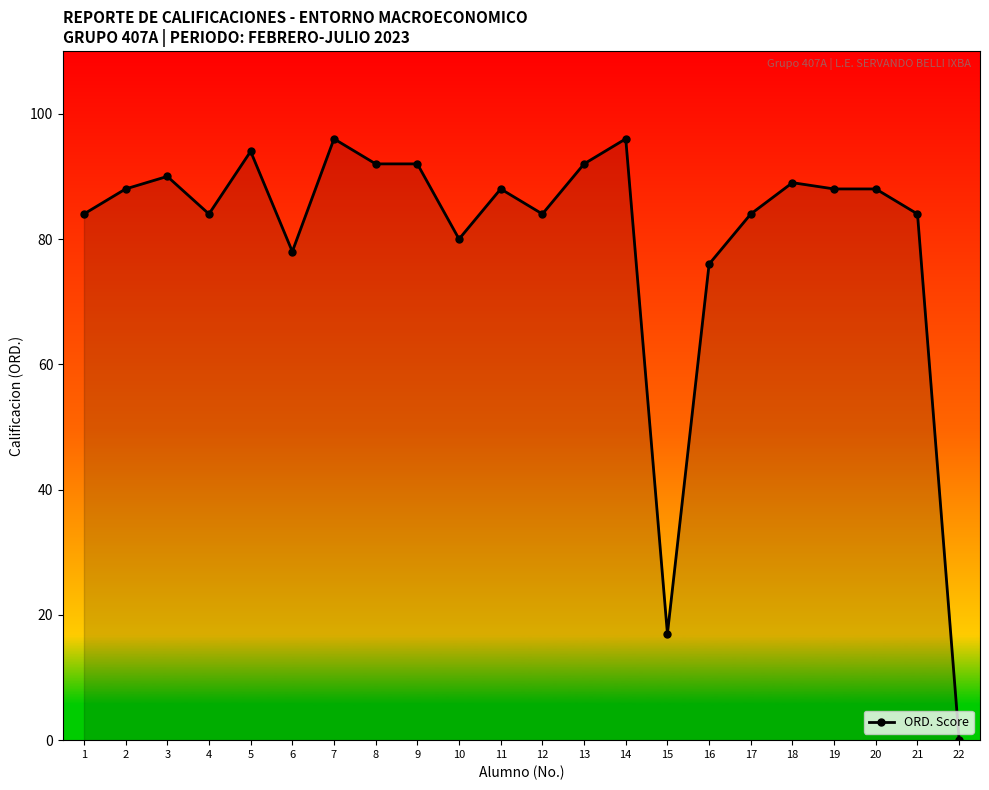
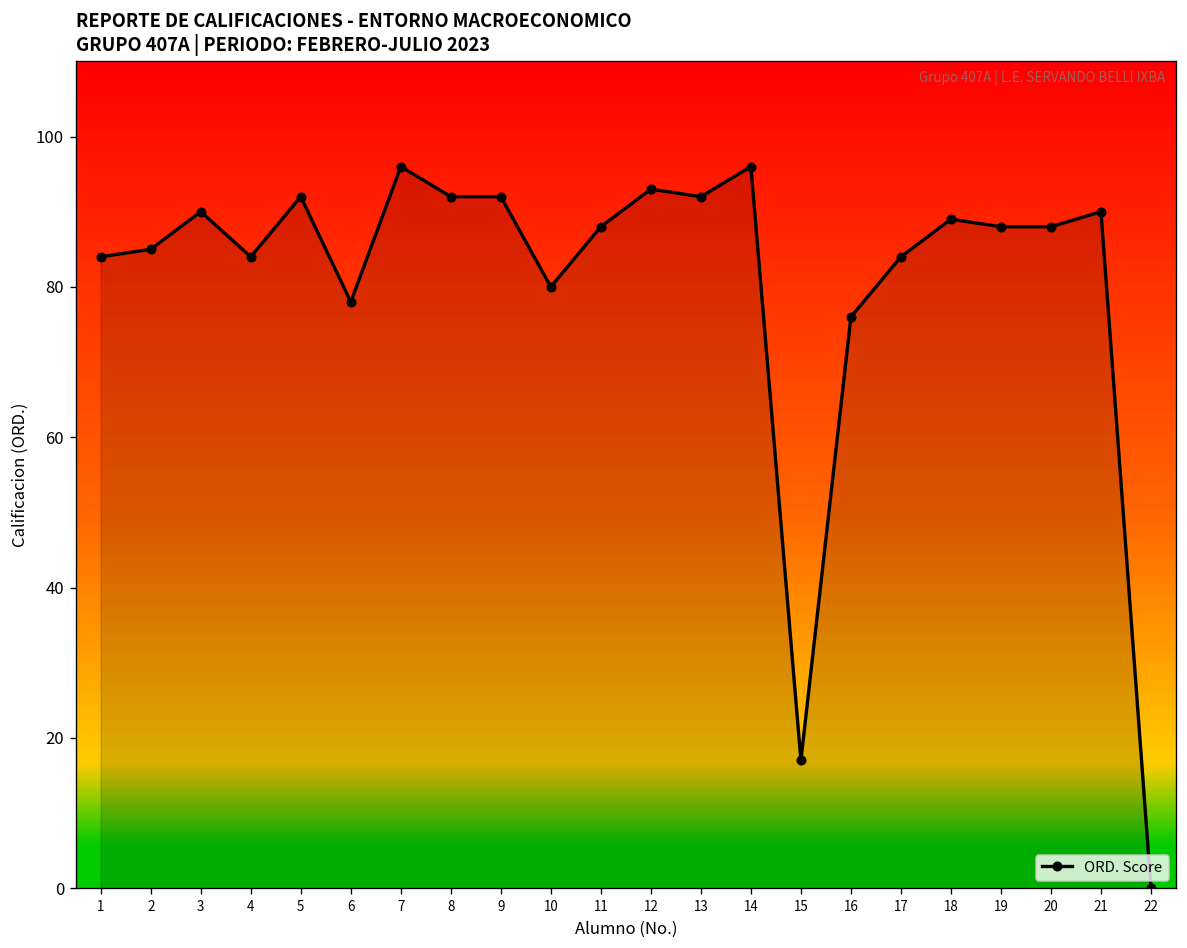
2: 88 -> 85
5: 94 -> 92
12: 84 -> 93
21: 84 -> 90
